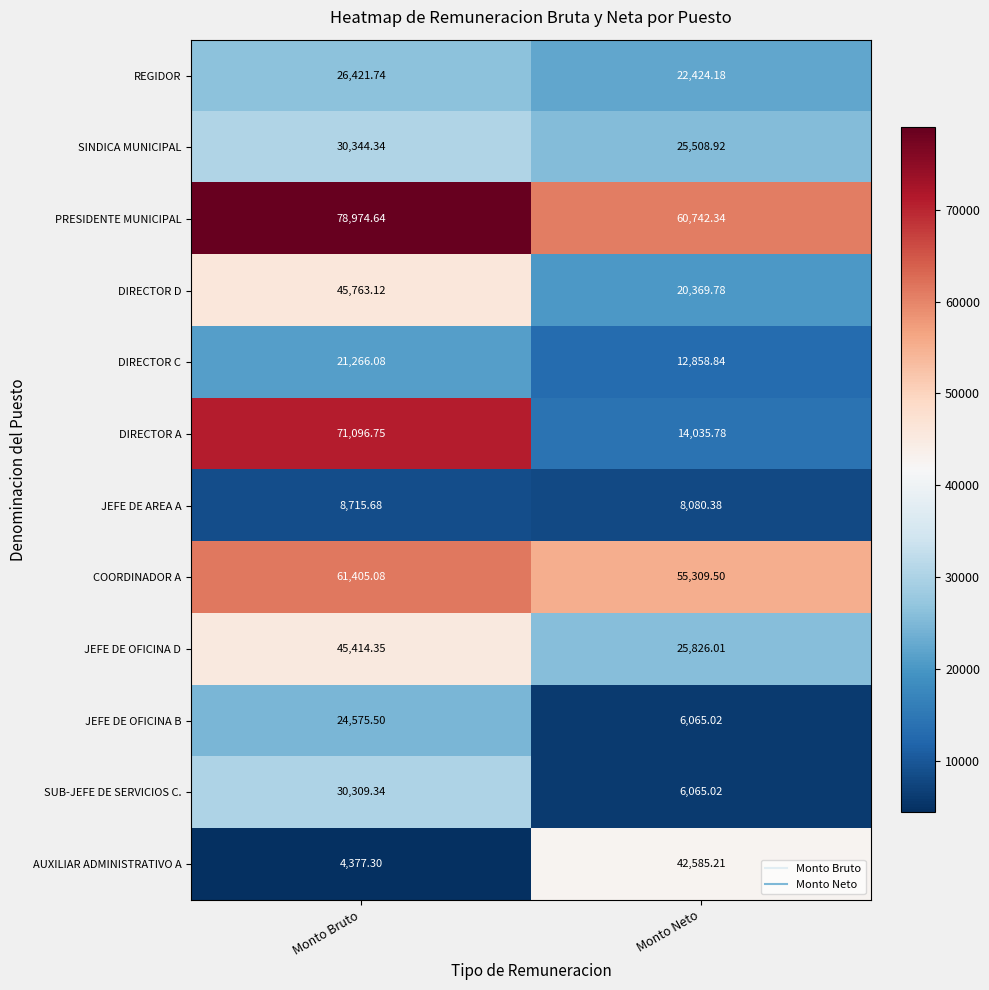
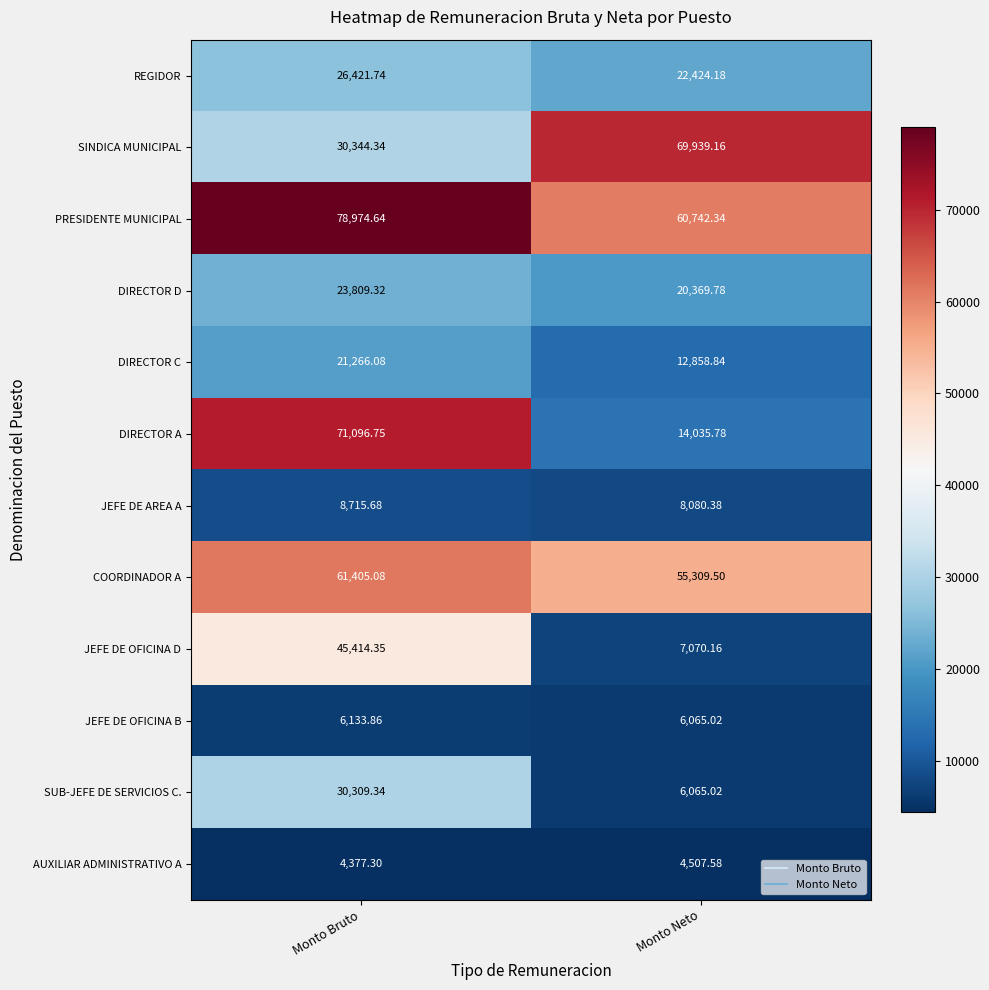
SINDICA MUNICIPAL, Monto Neto: 25,508.92 -> 69,939.16
DIRECTOR D, Monto Bruto: 45,763.12 -> 23,809.32
JEFE DE OFICINA D, Monto Neto: 25,826.01 -> 7,070.16
JEFE DE OFICINA B, Monto Bruto: 24,575.50 -> 6,133.86
AUXILIAR ADMINISTRATIVO A, Monto Neto: 42,585.21 -> 4,507.58
